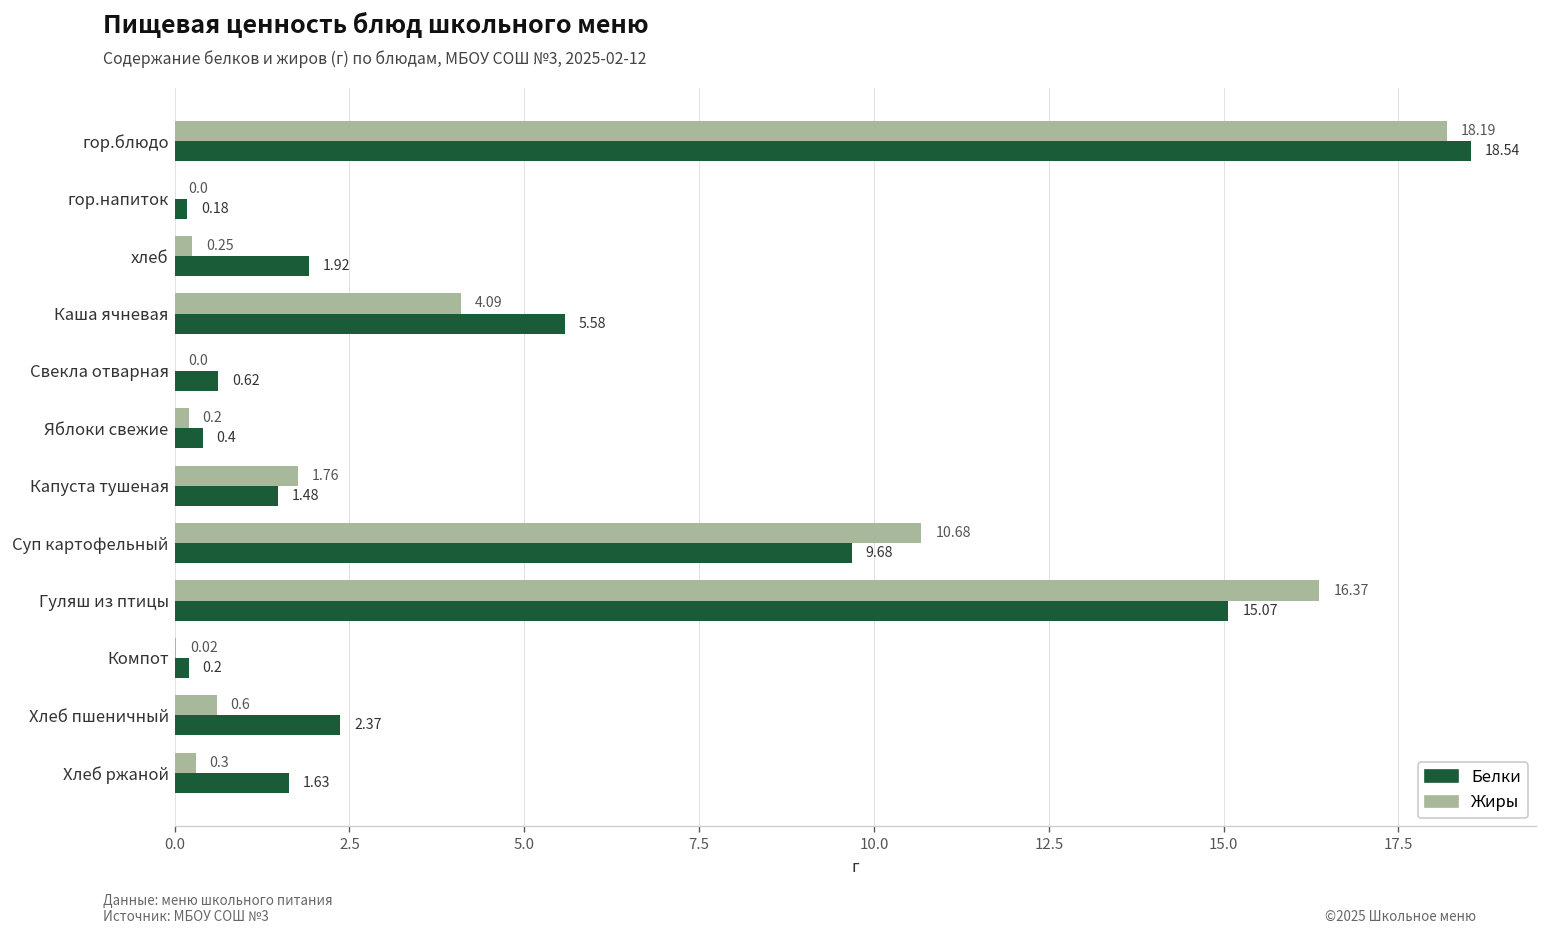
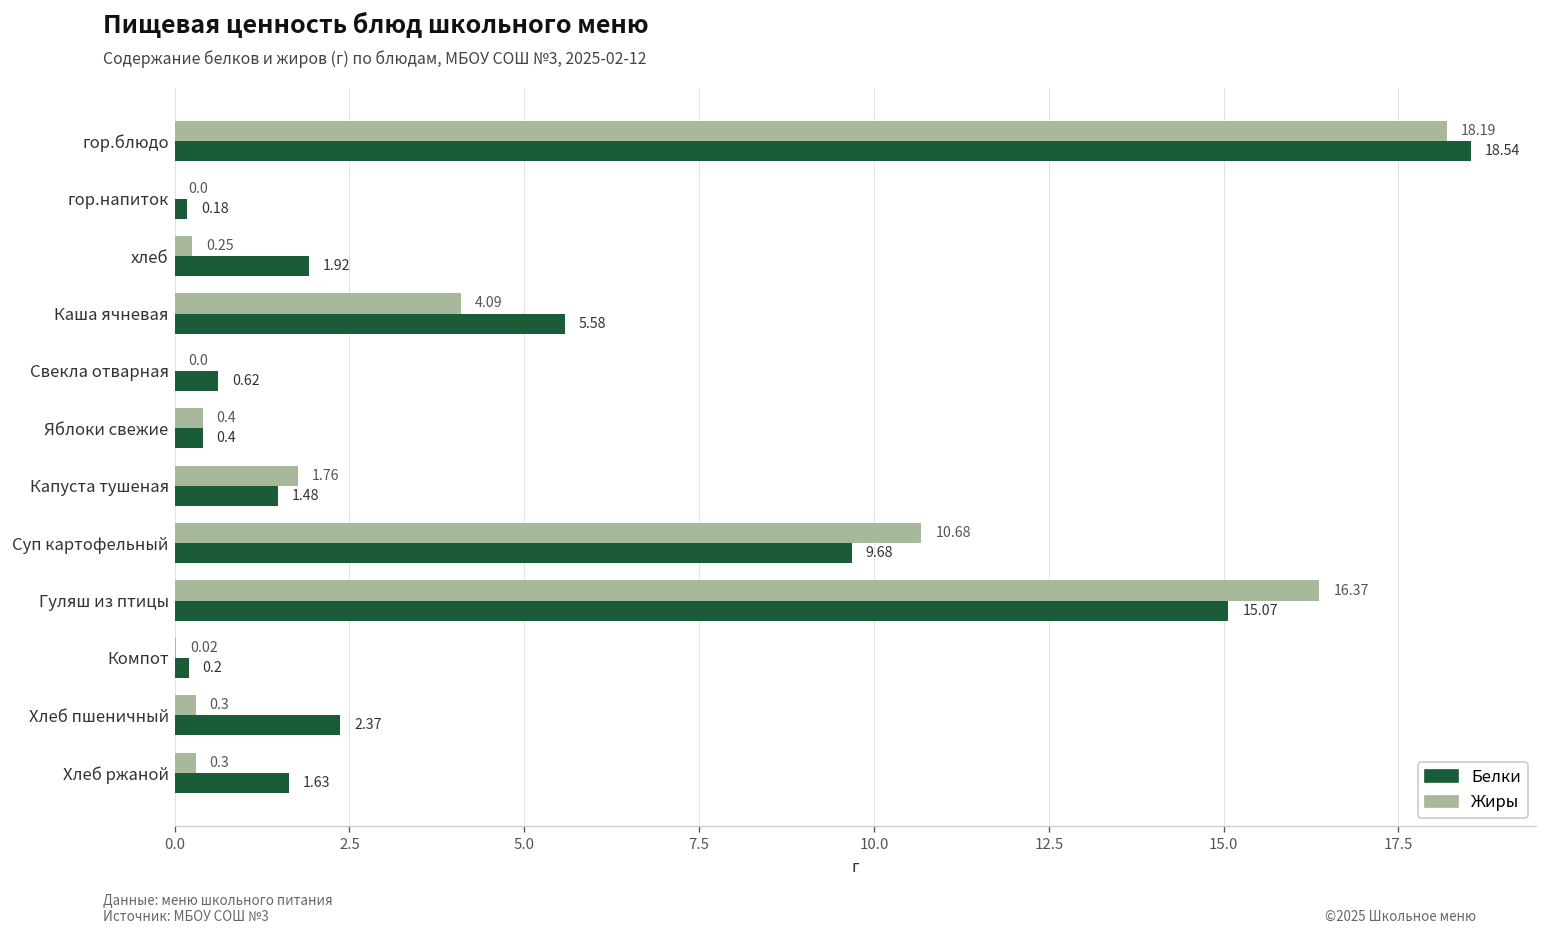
Жиры, Яблоки свежие: 0.2 -> 0.4
Жиры, Хлеб пшеничный: 0.6 -> 0.3
